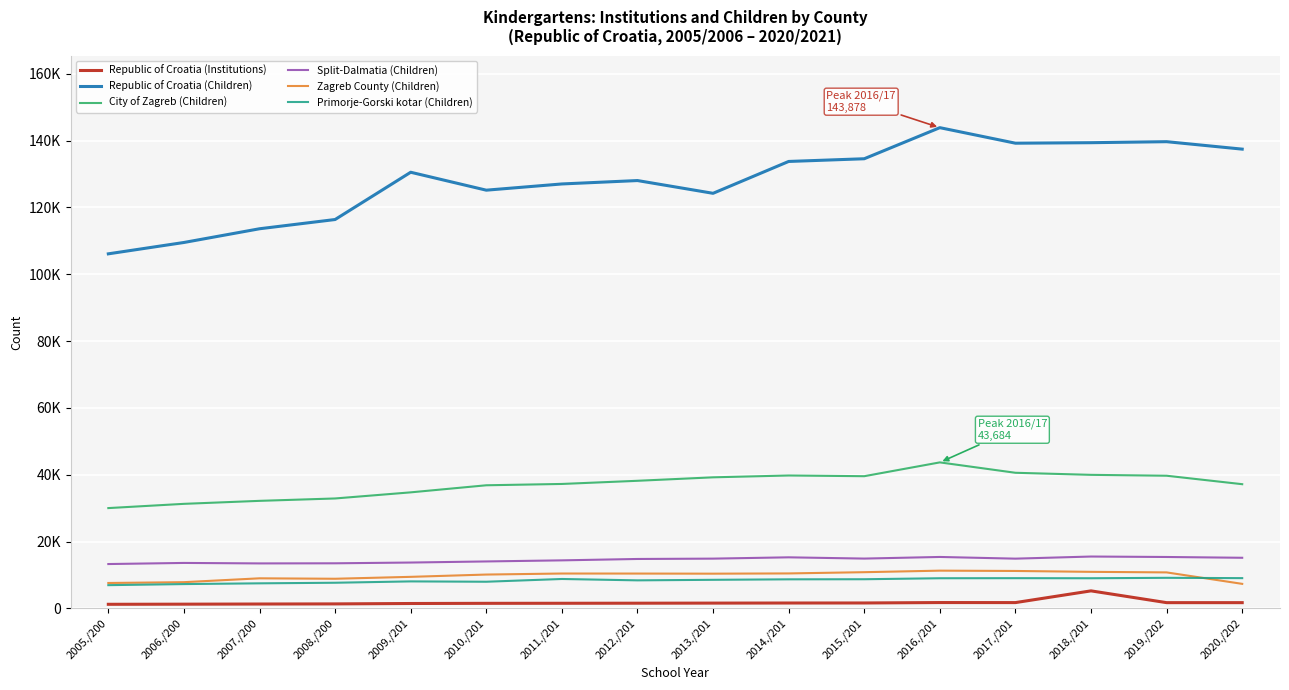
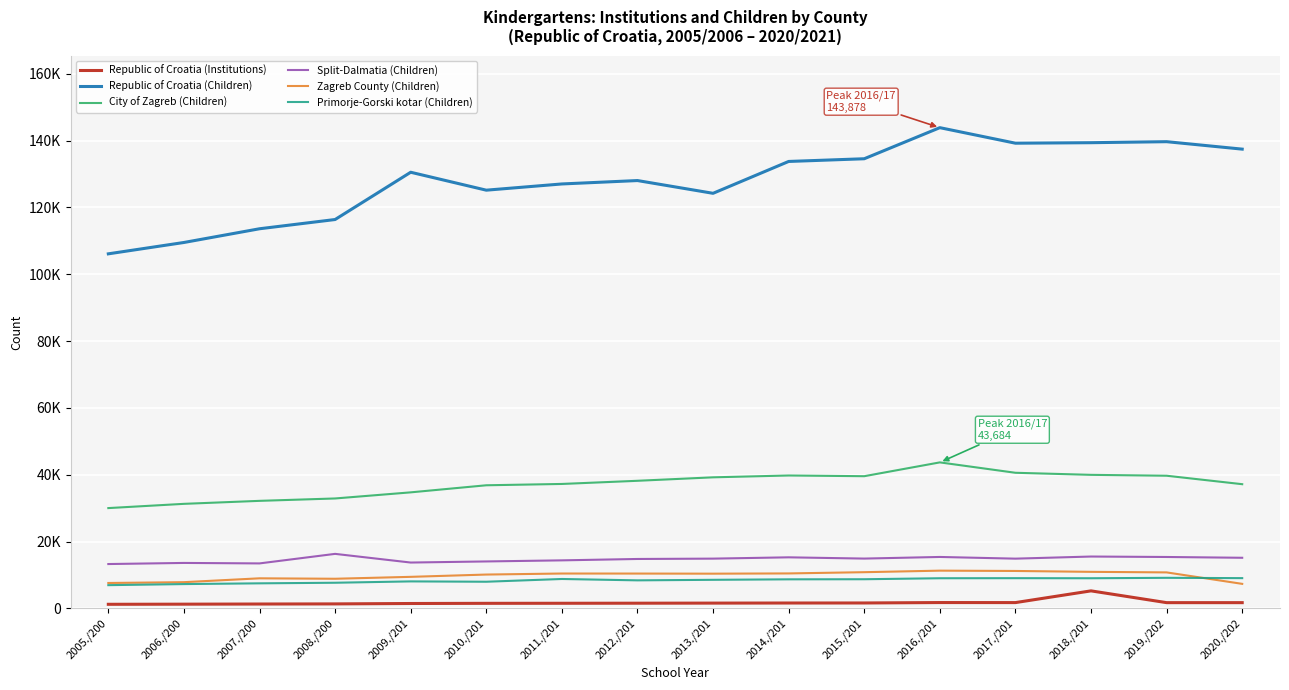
Split-Dalmatia (Children), 2008./200: 13000 -> 16000
